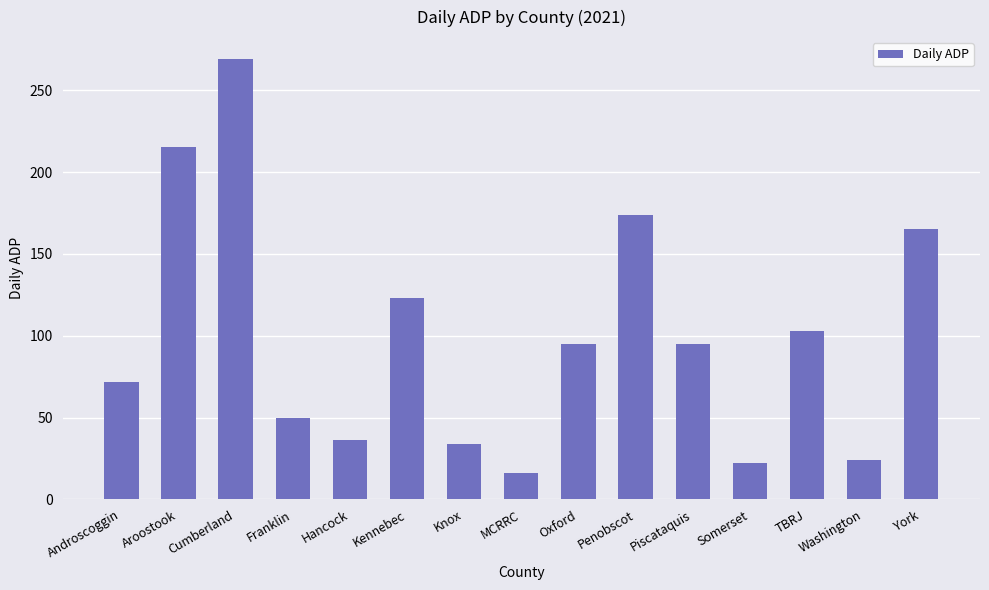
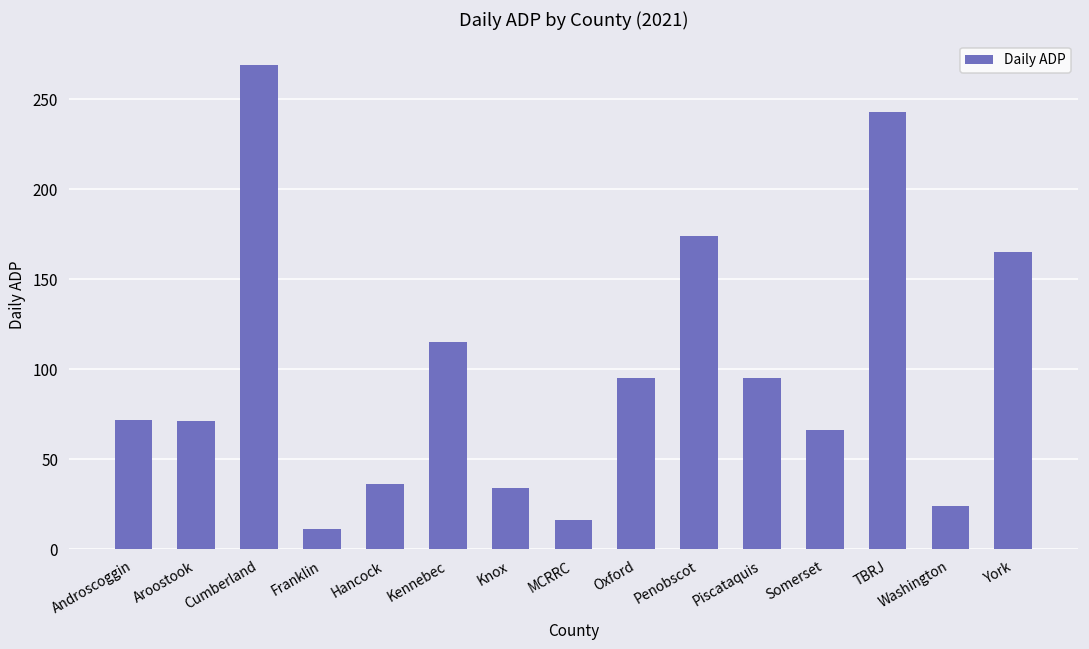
Aroostook: 215 -> 71
Franklin: 50 -> 11
Kennebec: 123 -> 115
Somerset: 22 -> 66
TBRJ: 103 -> 243
